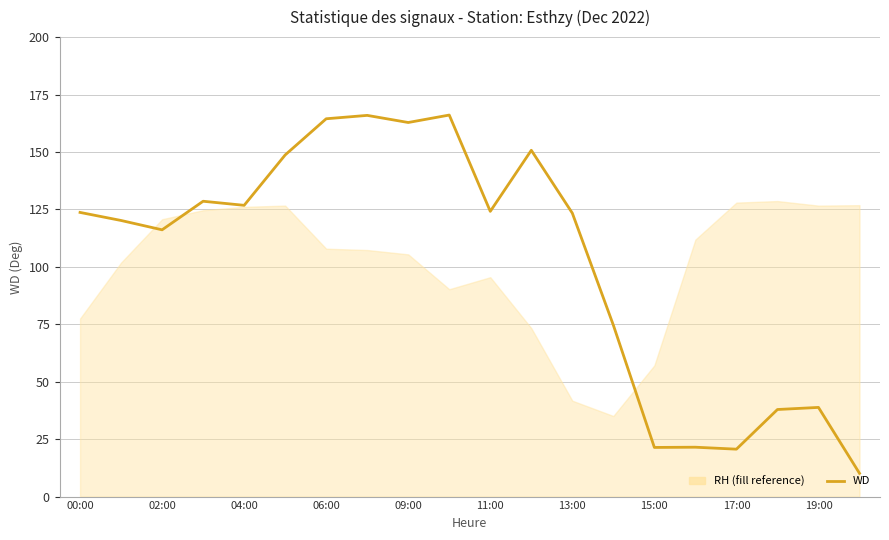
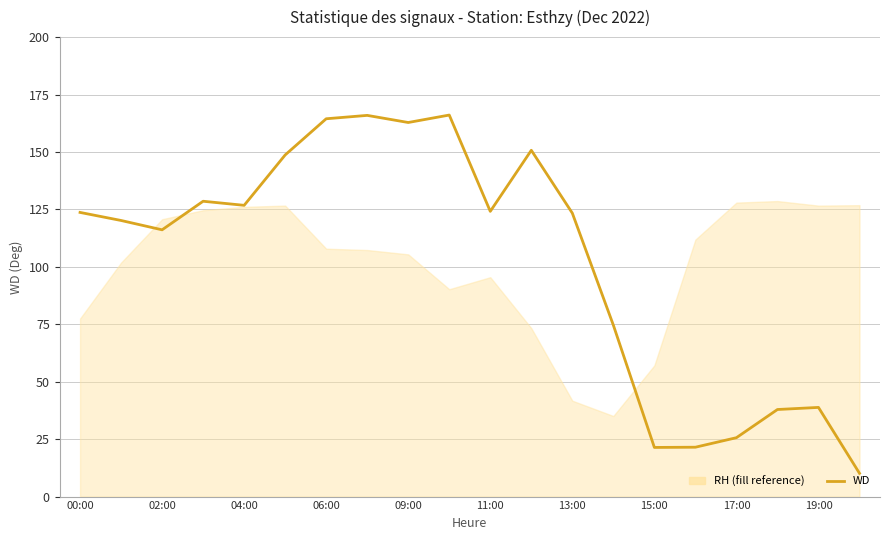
WD, 17:00: 21 -> 26
